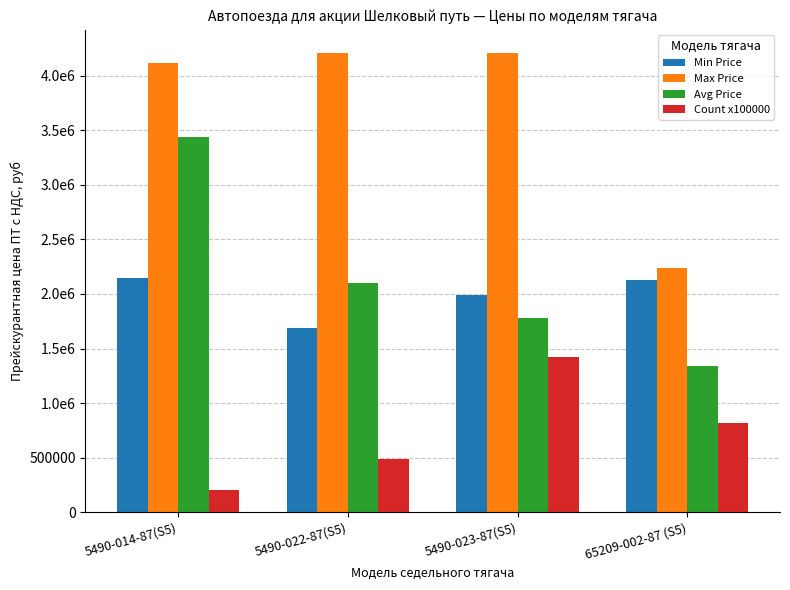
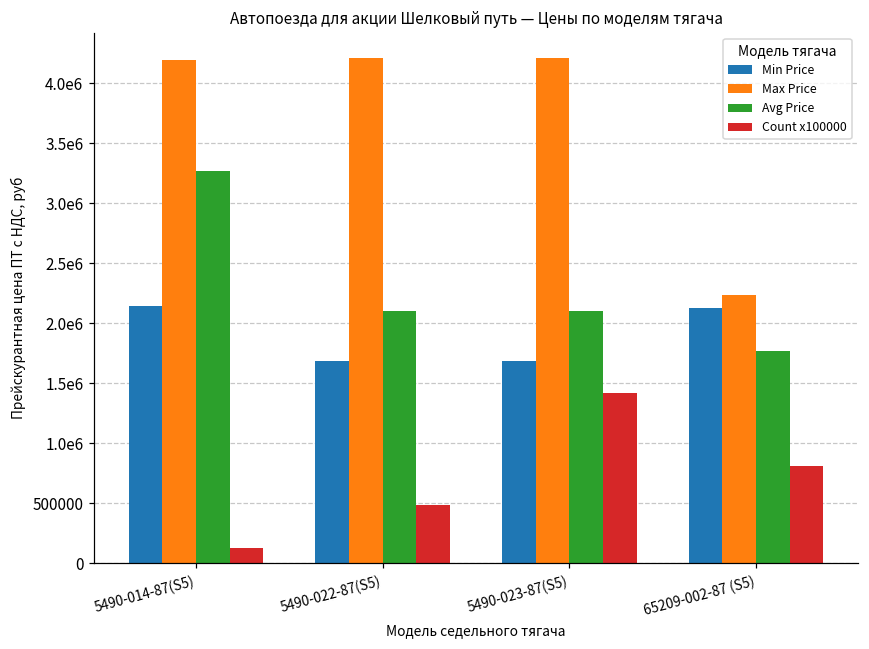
Max Price, 5490-014-87(S5): 4120000 -> 4200000
Avg Price, 5490-014-87(S5): 3440000 -> 3270000
Count x100000, 5490-014-87(S5): 200000 -> 130000
Min Price, 5490-023-87(S5): 1990000 -> 1690000
Avg Price, 5490-023-87(S5): 1780000 -> 2100000
Avg Price, 65209-002-87 (S5): 1340000 -> 1770000
